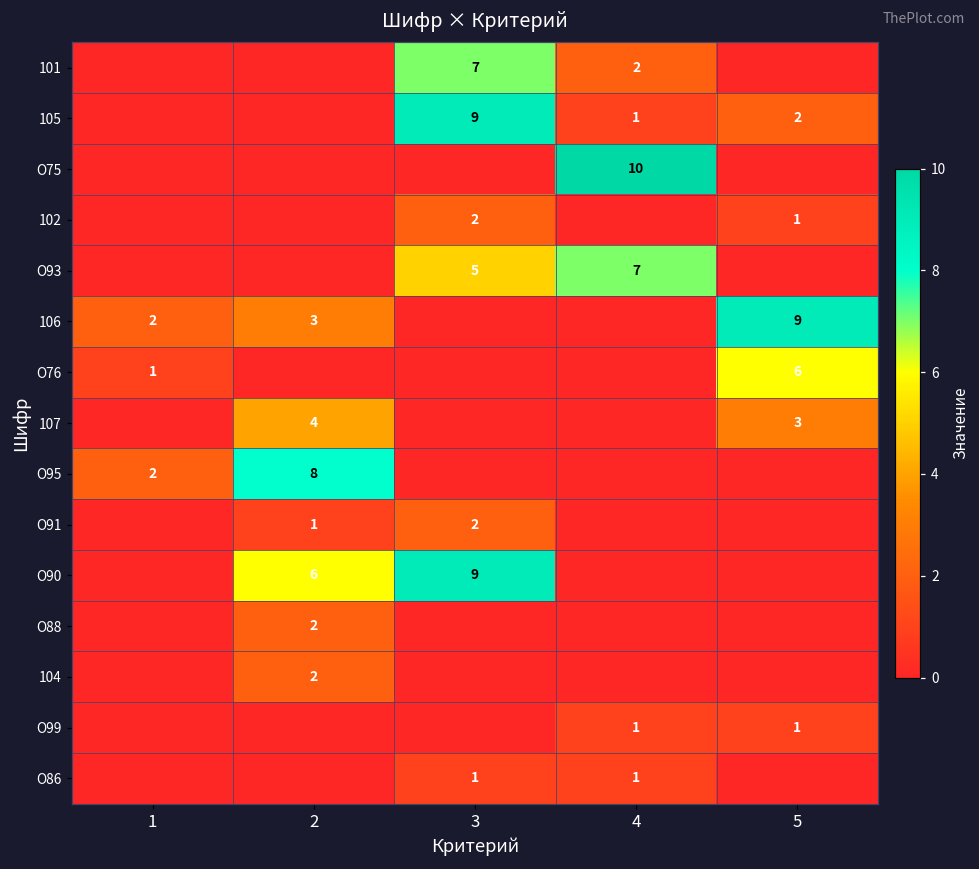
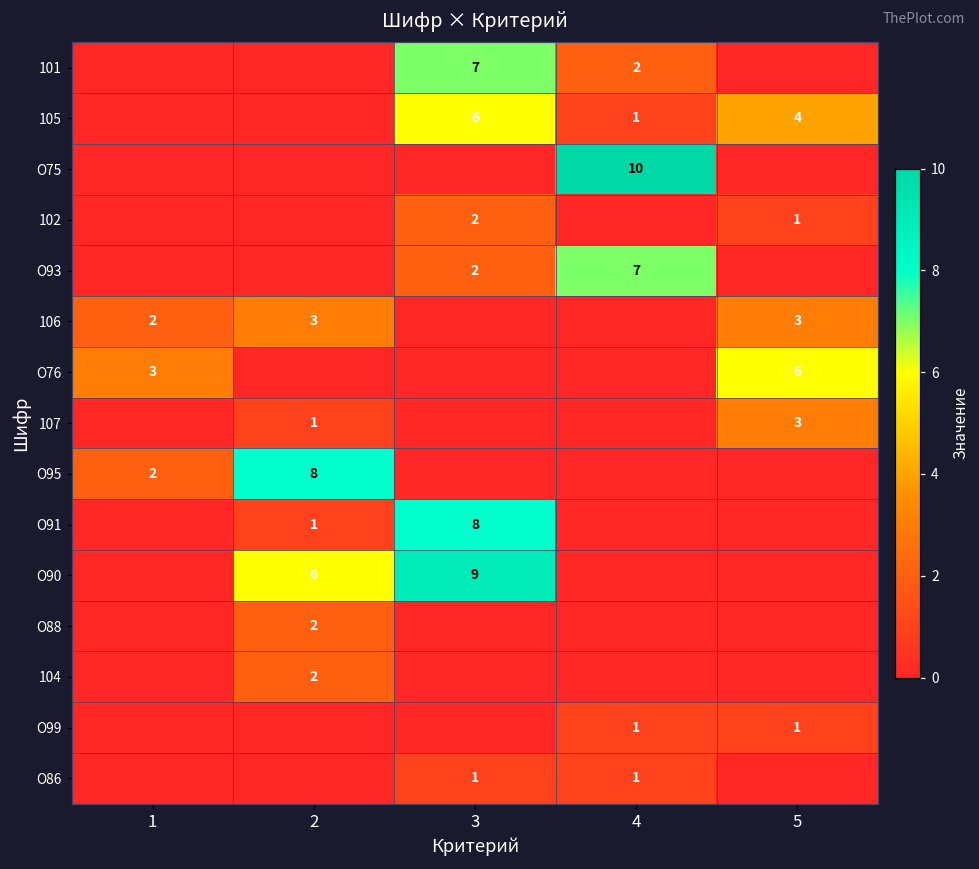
105, 3: 9 -> 6
105, 5: 2 -> 4
О93, 3: 5 -> 2
106, 5: 9 -> 3
О76, 1: 1 -> 3
107, 2: 4 -> 1
О91, 3: 2 -> 8
